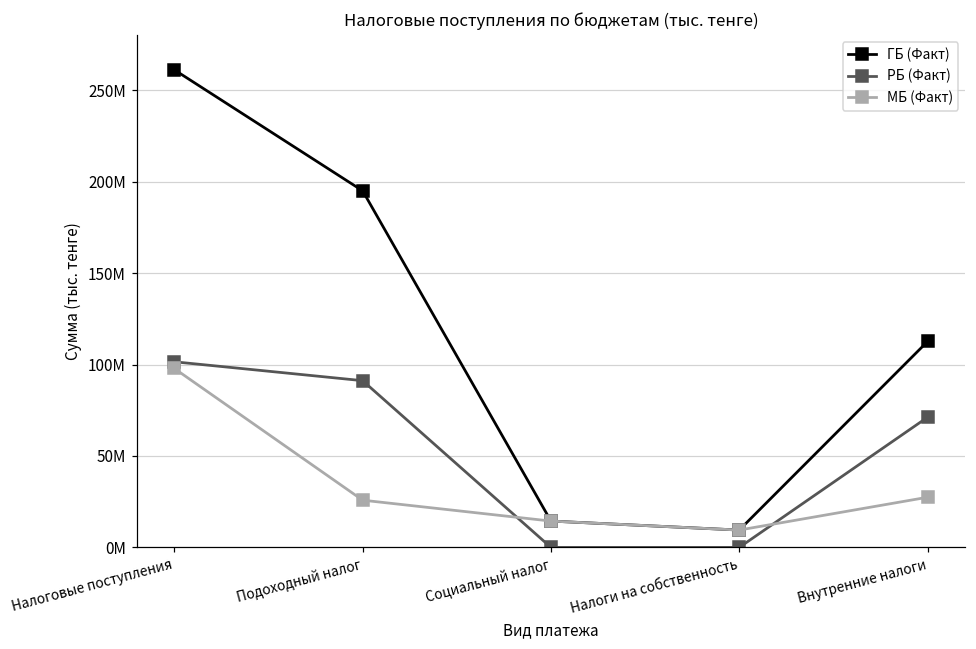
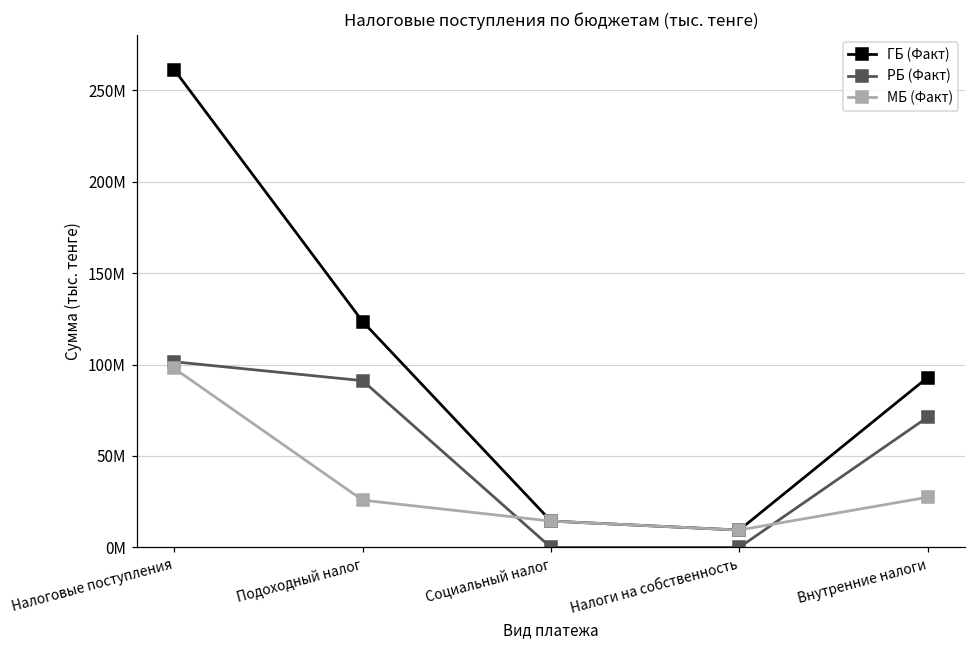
ГБ (Факт), Подоходный налог: 195000000 -> 123000000
ГБ (Факт), Внутренние налоги: 113000000 -> 93000000
